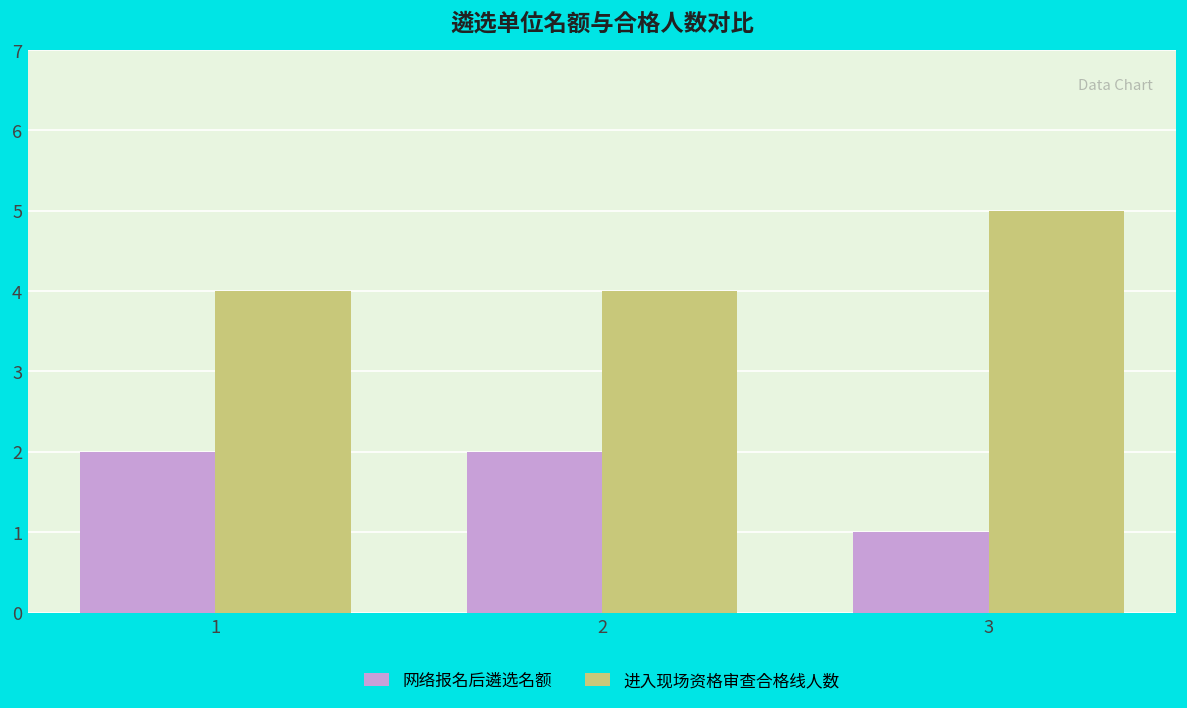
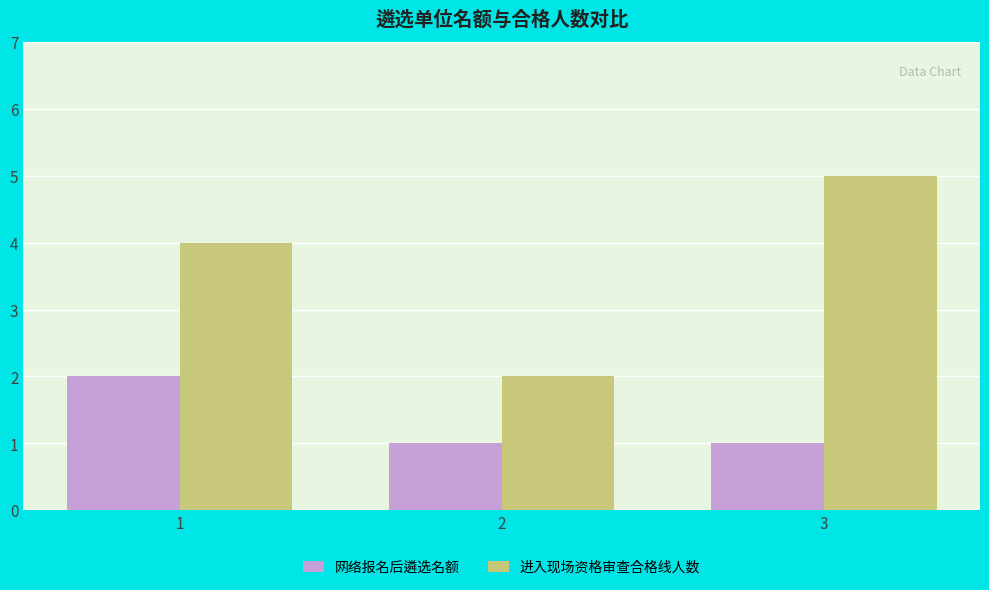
网络报名后遴选名额, 2: 2 -> 1
进入现场资格审查合格线人数, 2: 4 -> 2
